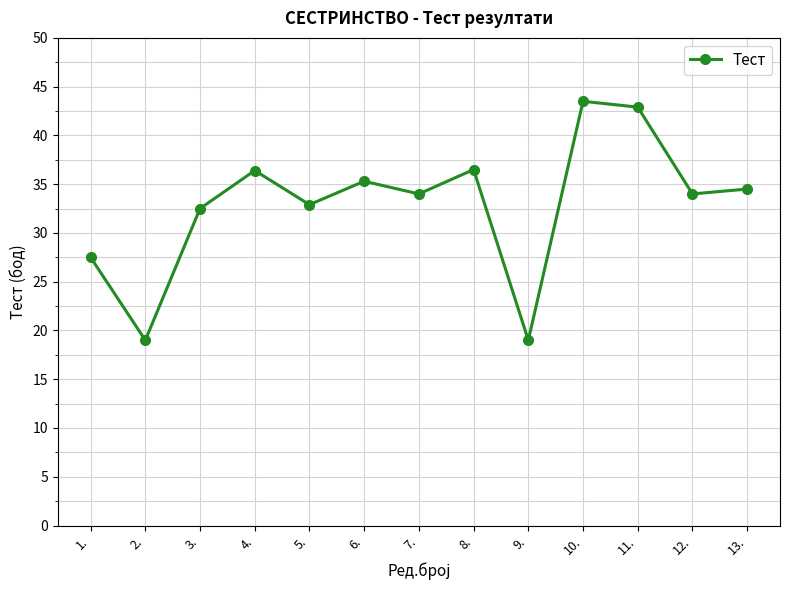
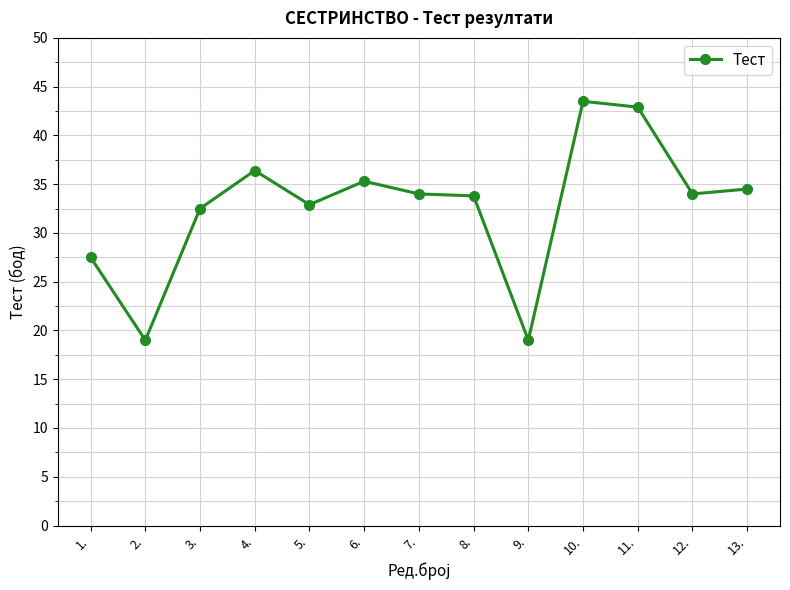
8.: 37 -> 34
